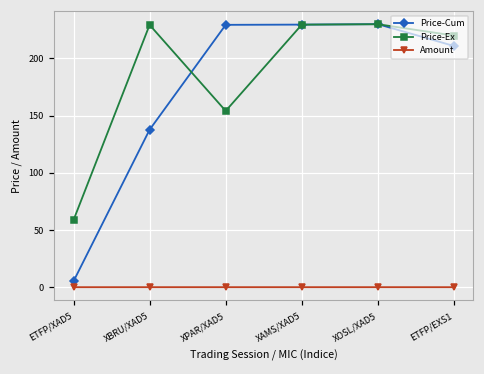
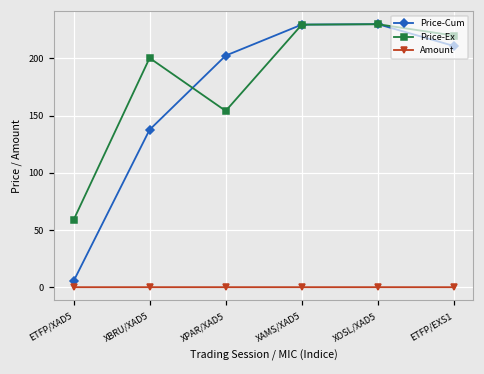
Price-Ex, XBRU/XAD5: 229 -> 200
Price-Cum, XPAR/XAD5: 229 -> 203
